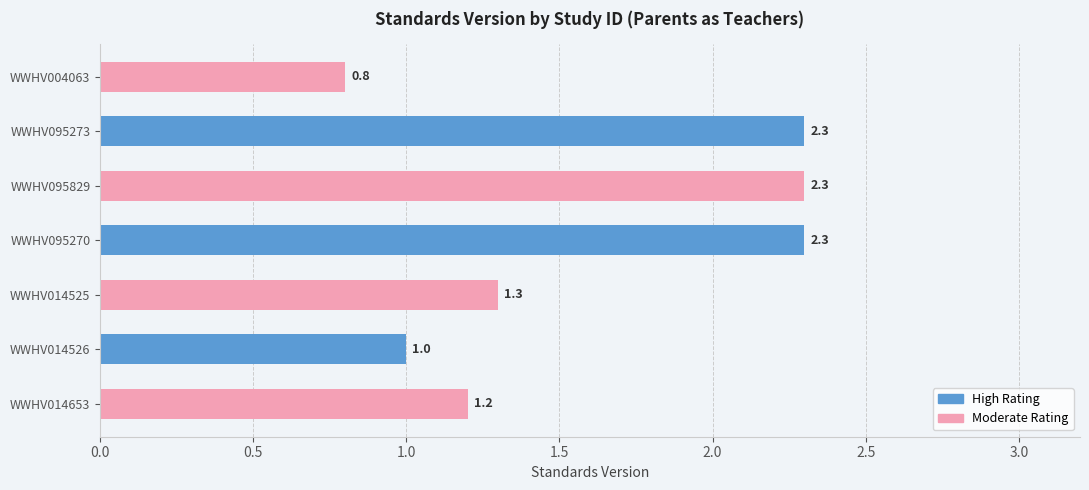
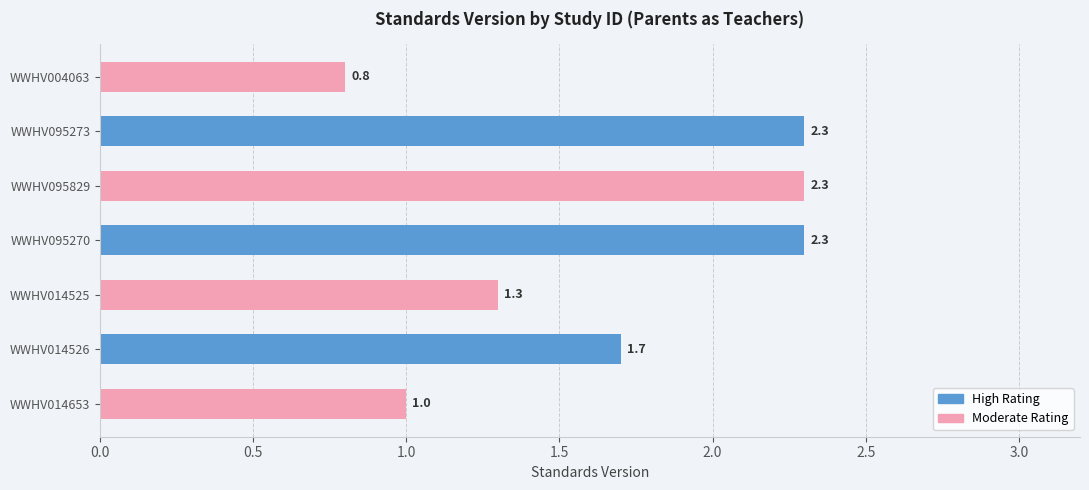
WWHV014526: 1.0 -> 1.7
WWHV014653: 1.2 -> 1.0
